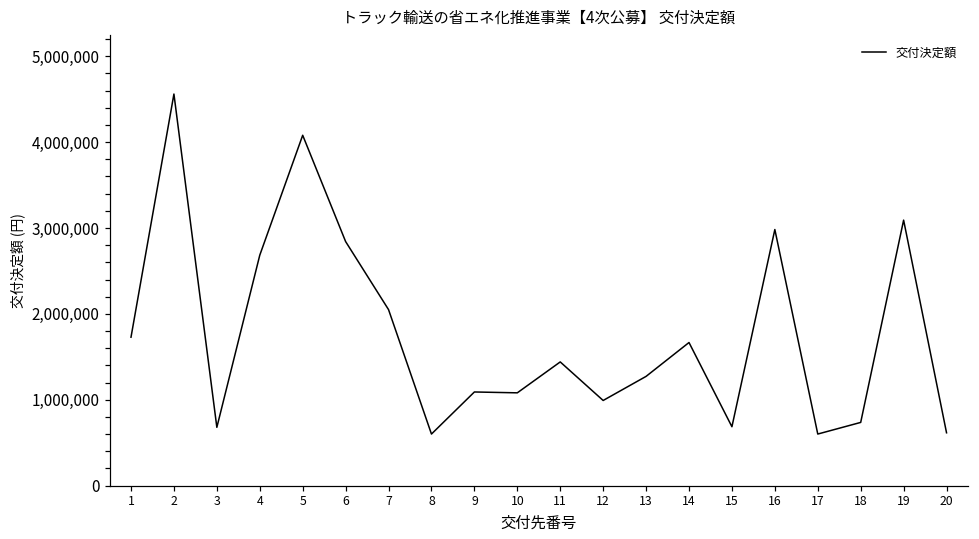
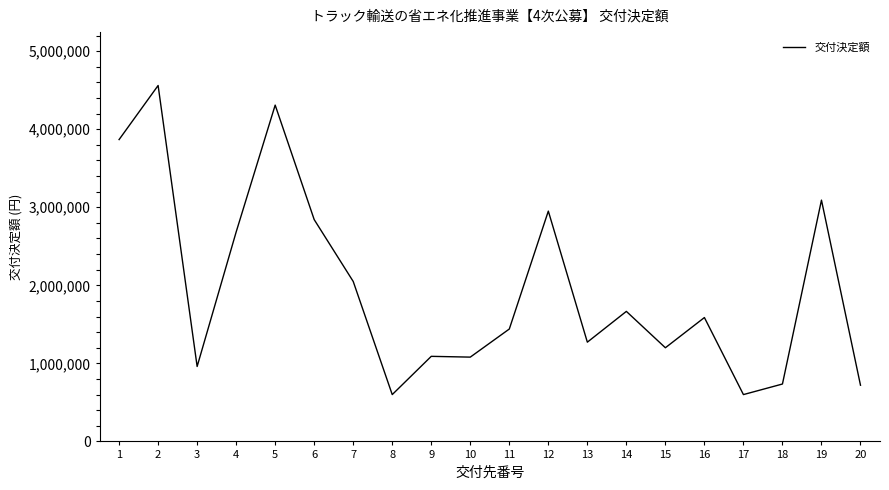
1: 1,700,000 -> 3,900,000
3: 700,000 -> 1,000,000
5: 4,100,000 -> 4,300,000
12: 1,000,000 -> 3,000,000
15: 700,000 -> 1,200,000
16: 3,000,000 -> 1,600,000
20: 600,000 -> 700,000
